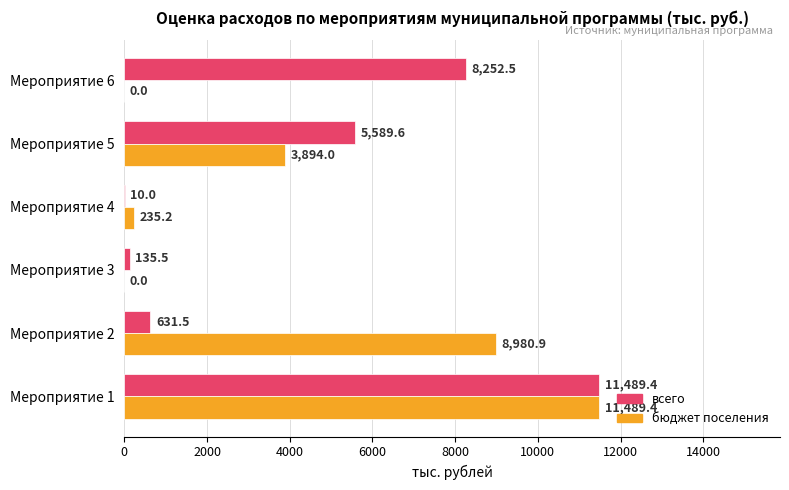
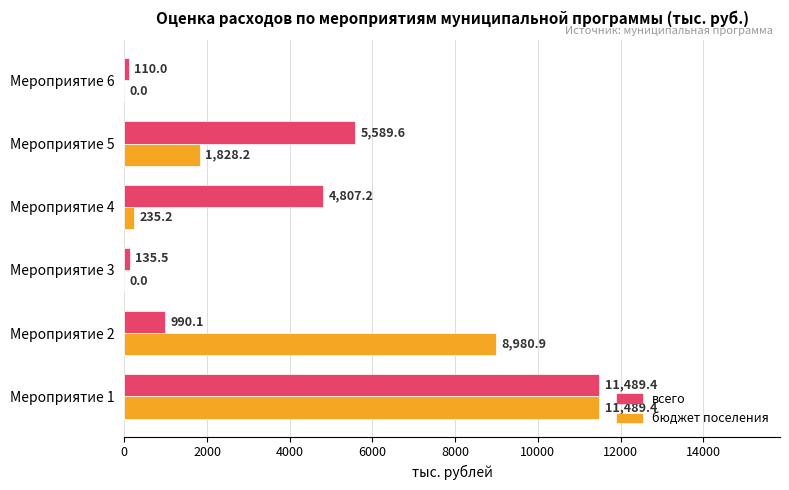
всего, Мероприятие 6: 8,252.5 -> 110.0
бюджет поселения, Мероприятие 5: 3,894.0 -> 1,828.2
всего, Мероприятие 4: 10.0 -> 4,807.2
всего, Мероприятие 2: 631.5 -> 990.1
